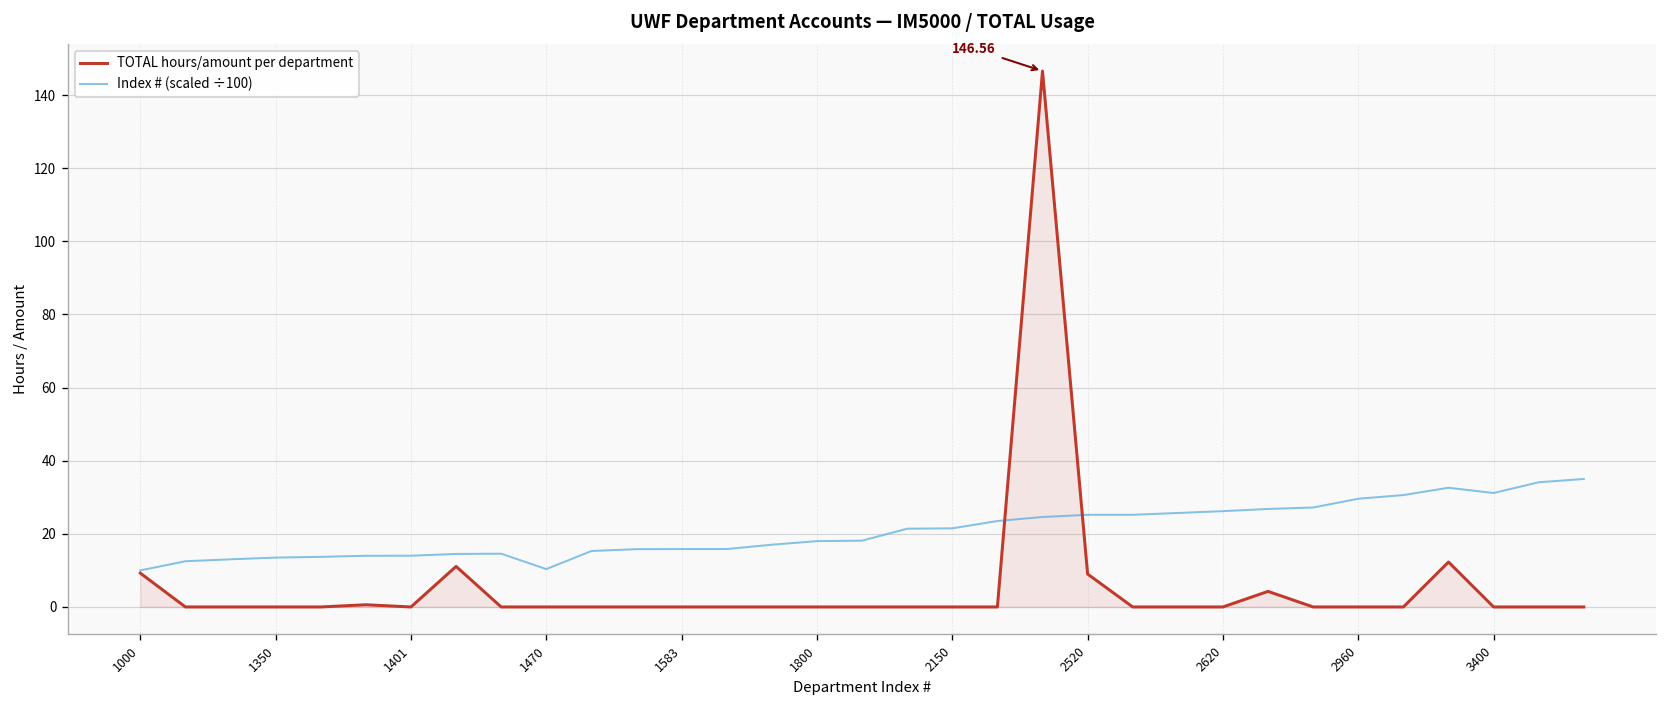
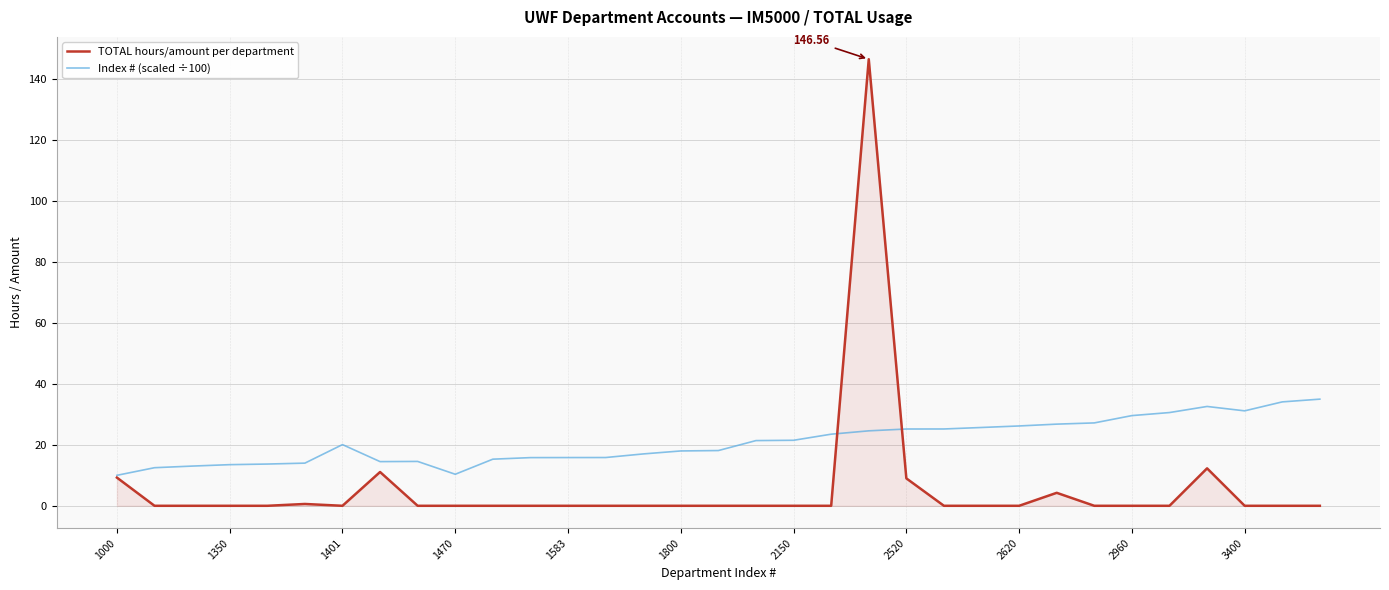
Index # (scaled ÷100), 1401: 14 -> 20
